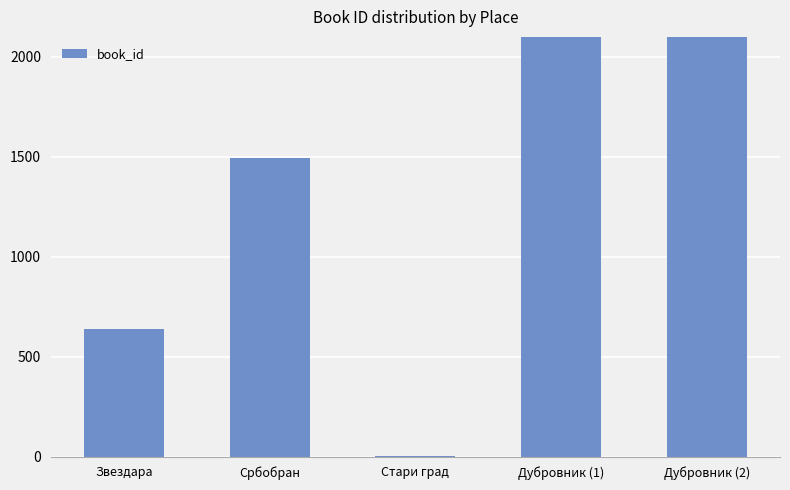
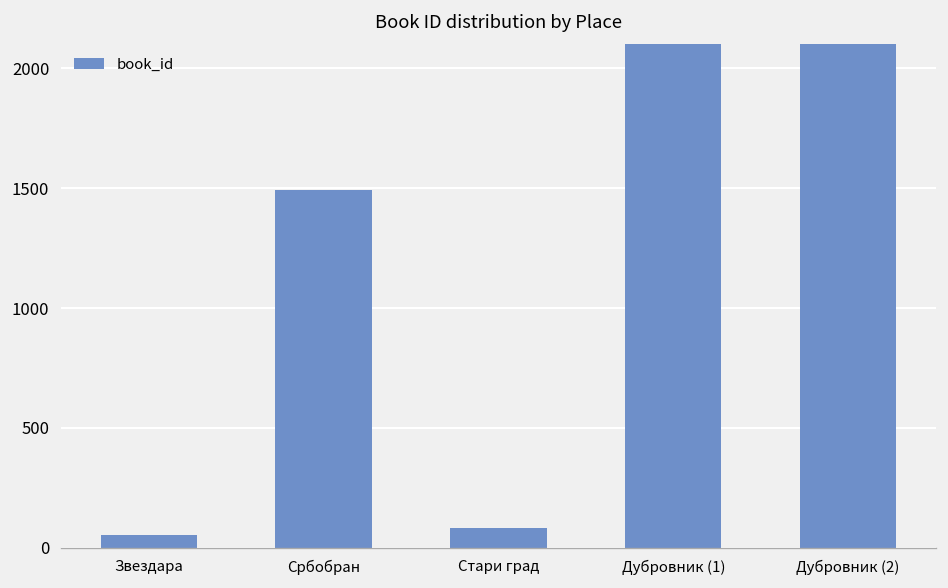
Звездара: 640 -> 60
Стари град: 0 -> 90
